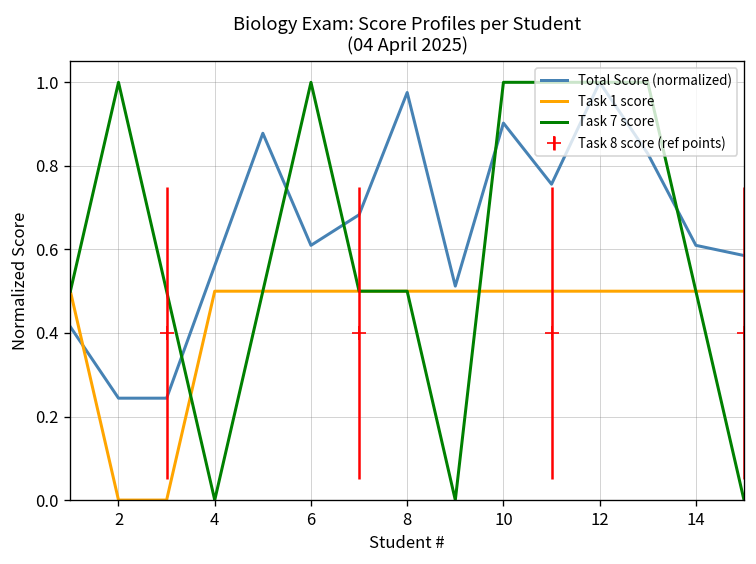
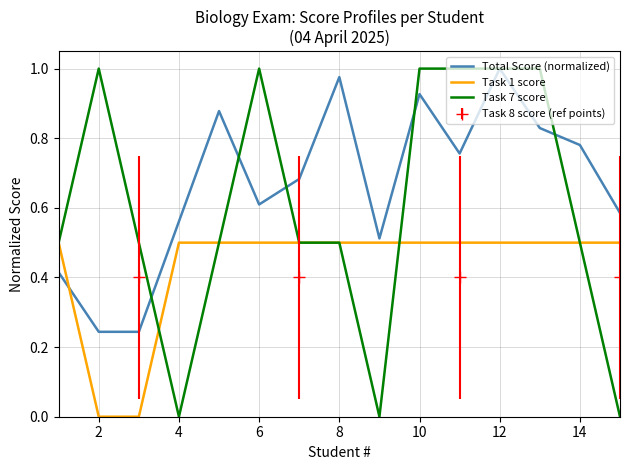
Total Score (normalized), 10: 0.90 -> 0.93
Total Score (normalized), 14: 0.61 -> 0.78
